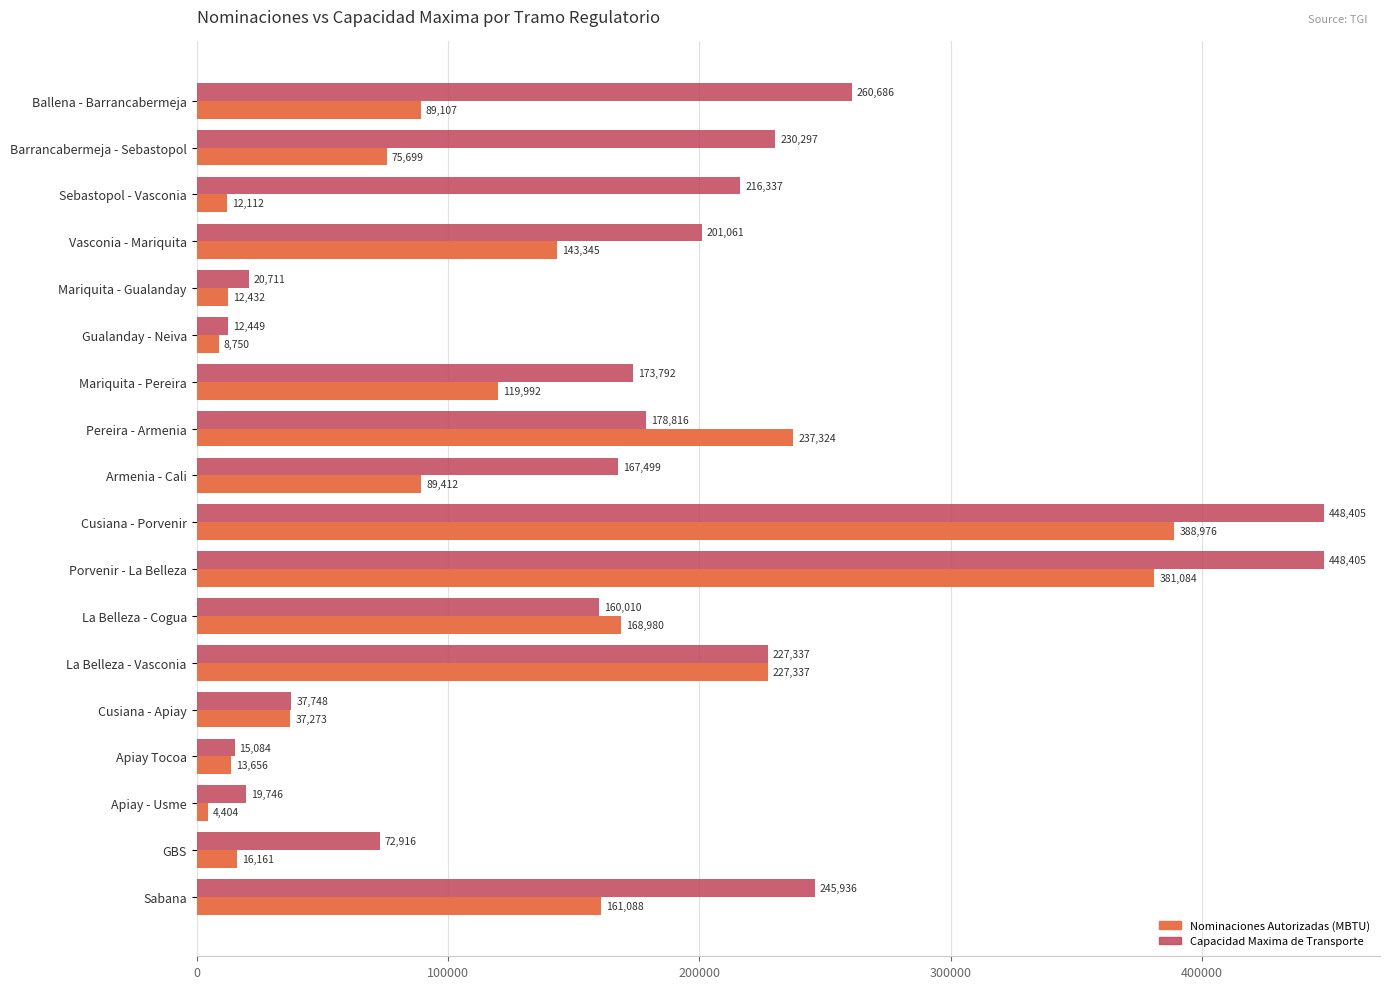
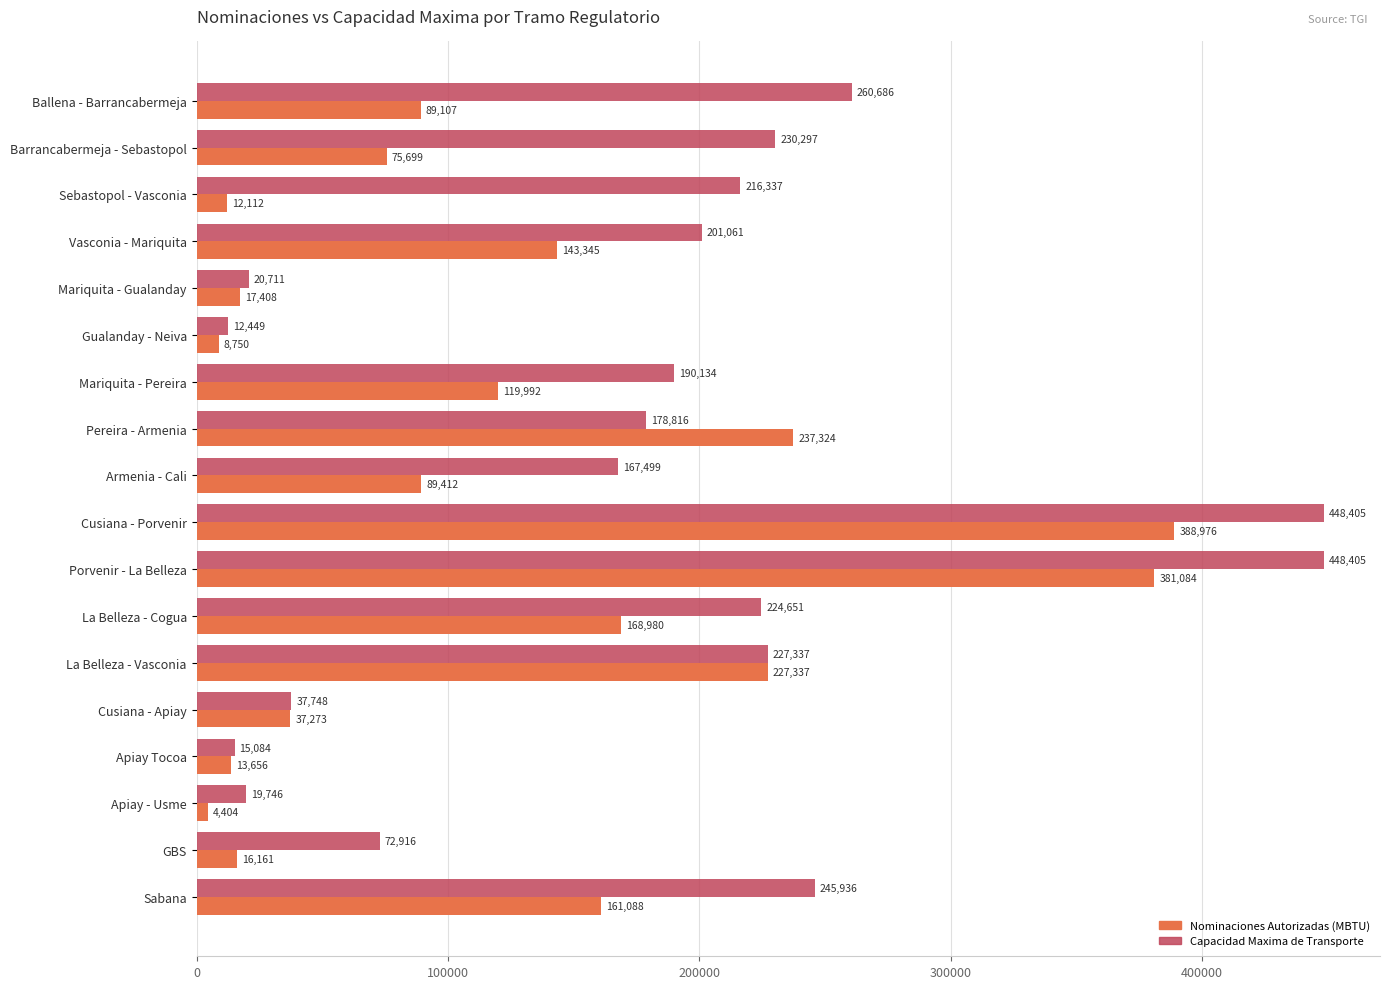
Nominaciones Autorizadas (MBTU), Mariquita - Gualanday: 12,432 -> 17,408
Capacidad Maxima de Transporte, Mariquita - Pereira: 173,792 -> 190,134
Capacidad Maxima de Transporte, La Belleza - Cogua: 160,010 -> 224,651
